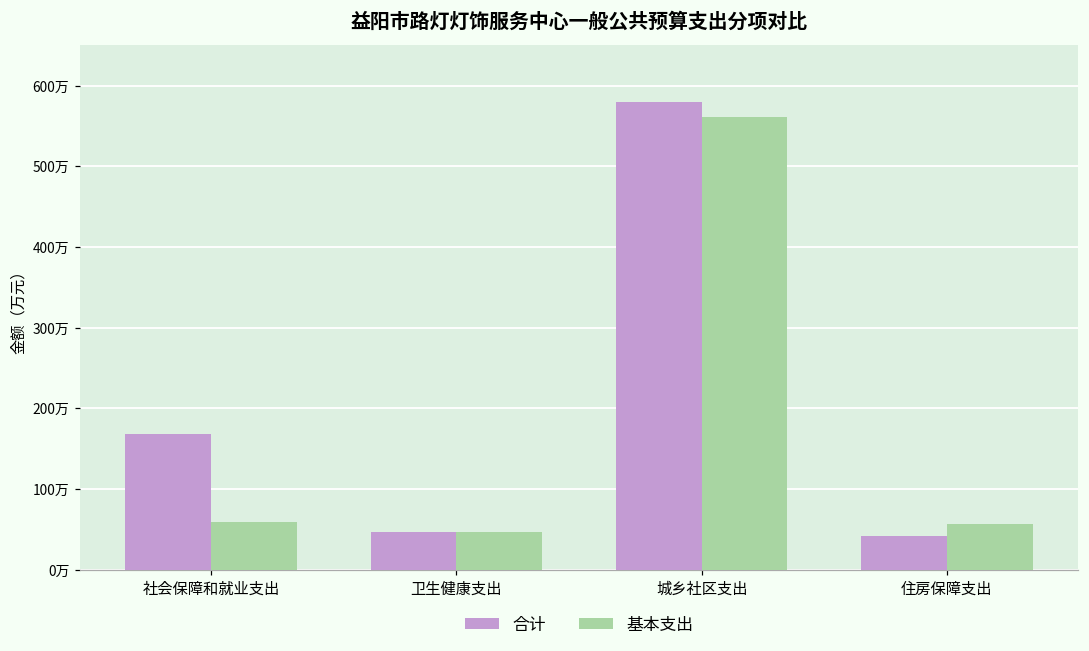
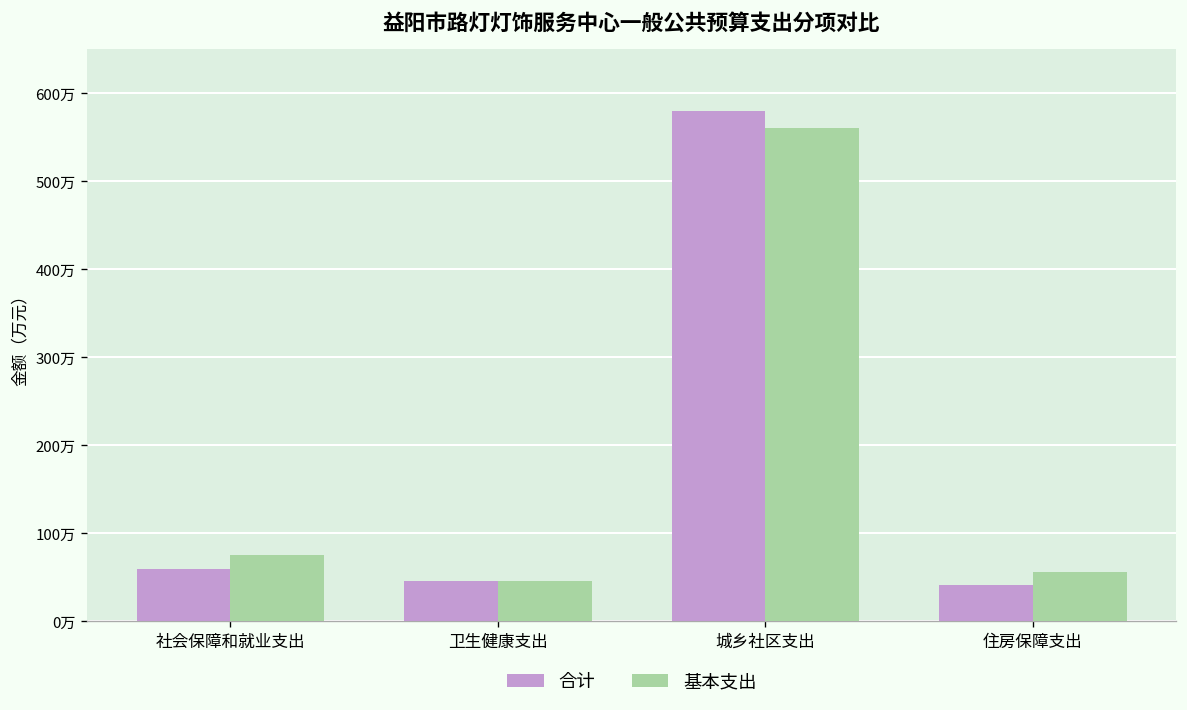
合计, 社会保障和就业支出: 170万 -> 60万
基本支出, 社会保障和就业支出: 60万 -> 80万
